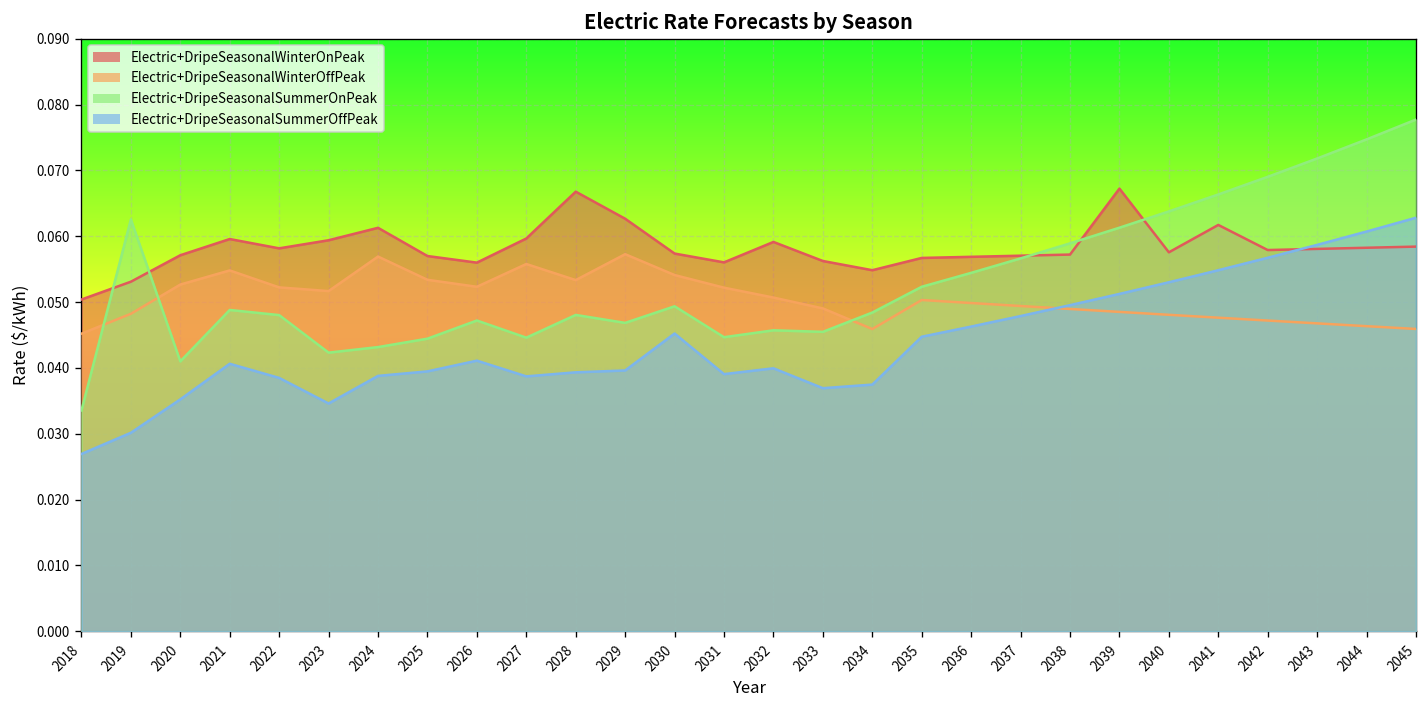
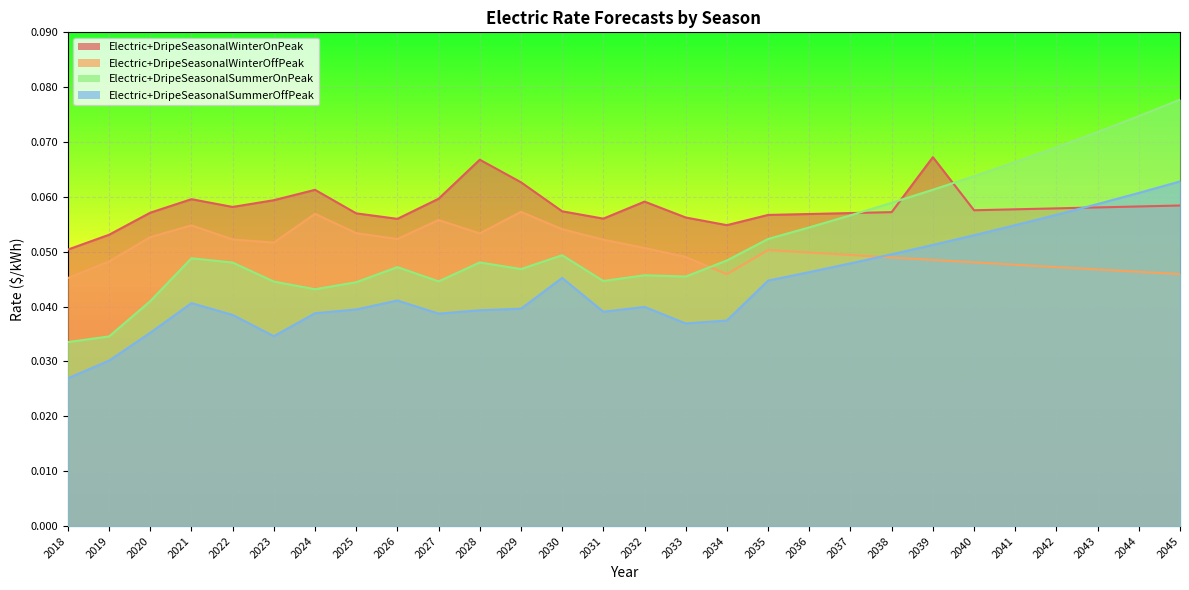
Electric+DripeSeasonalSummerOnPeak, 2019: 0.063 -> 0.035
Electric+DripeSeasonalSummerOnPeak, 2023: 0.042 -> 0.045
Electric+DripeSeasonalWinterOnPeak, 2041: 0.062 -> 0.058
